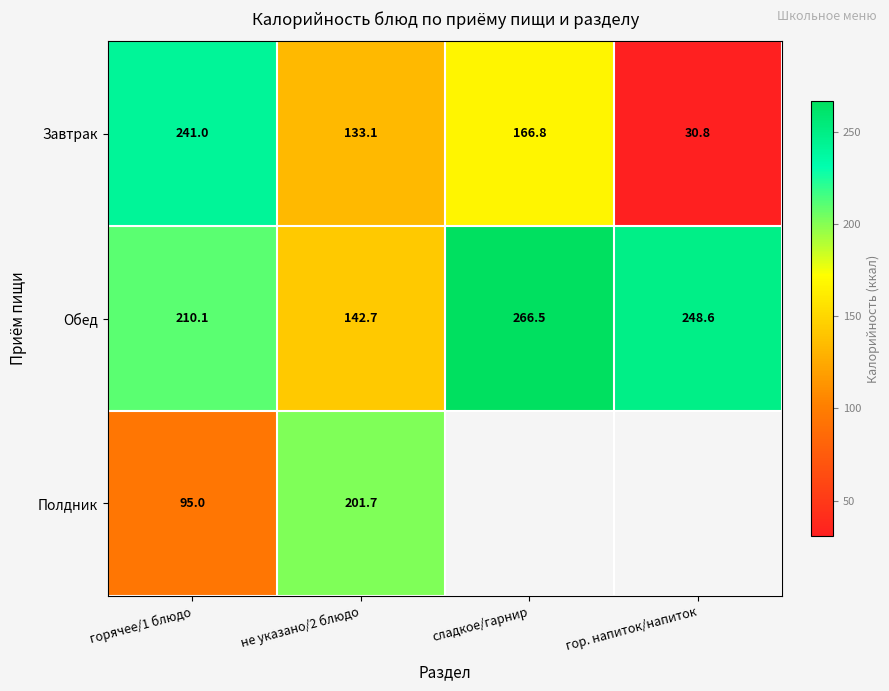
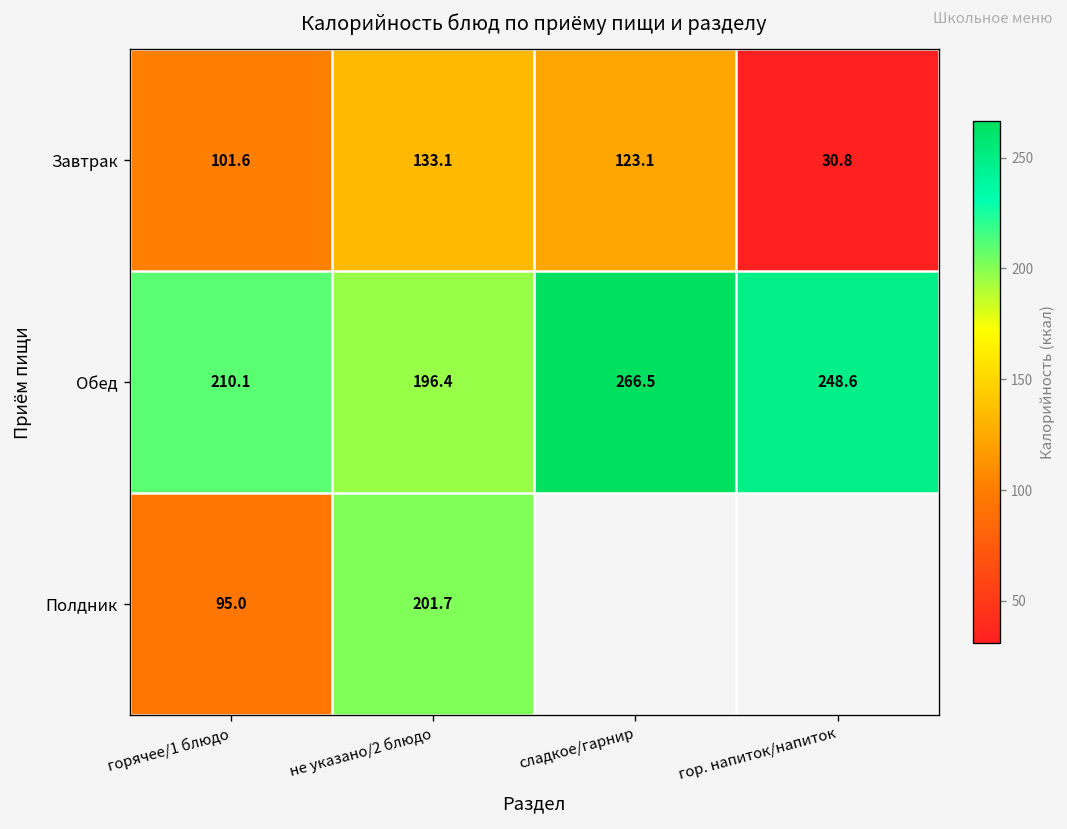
Завтрак, горячее/1 блюдо: 241.0 -> 101.6
Завтрак, сладкое/гарнир: 166.8 -> 123.1
Обед, не указано/2 блюдо: 142.7 -> 196.4
